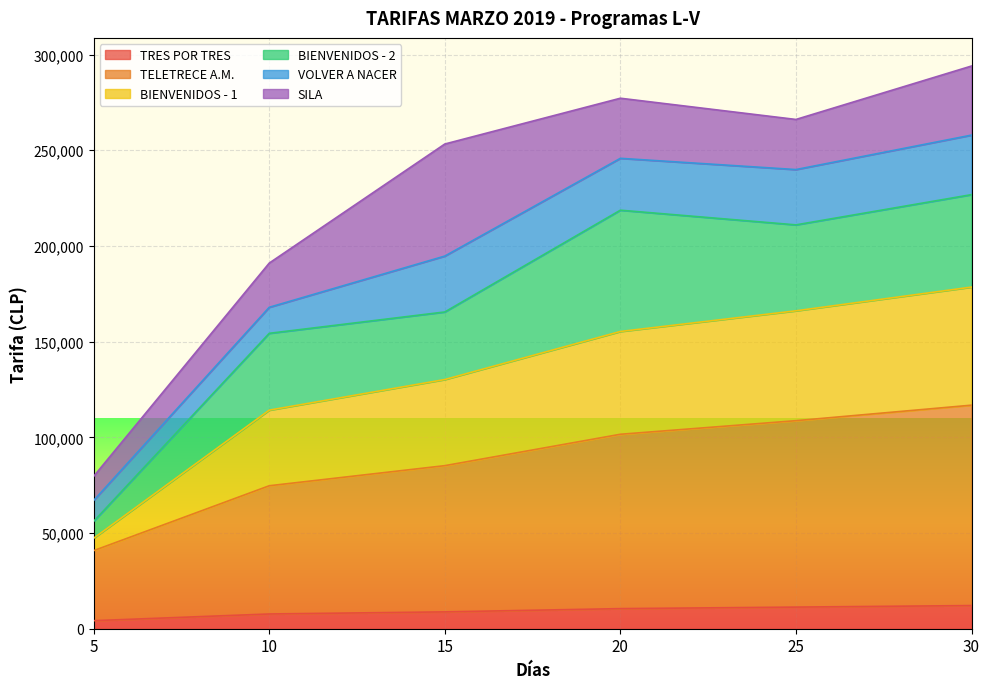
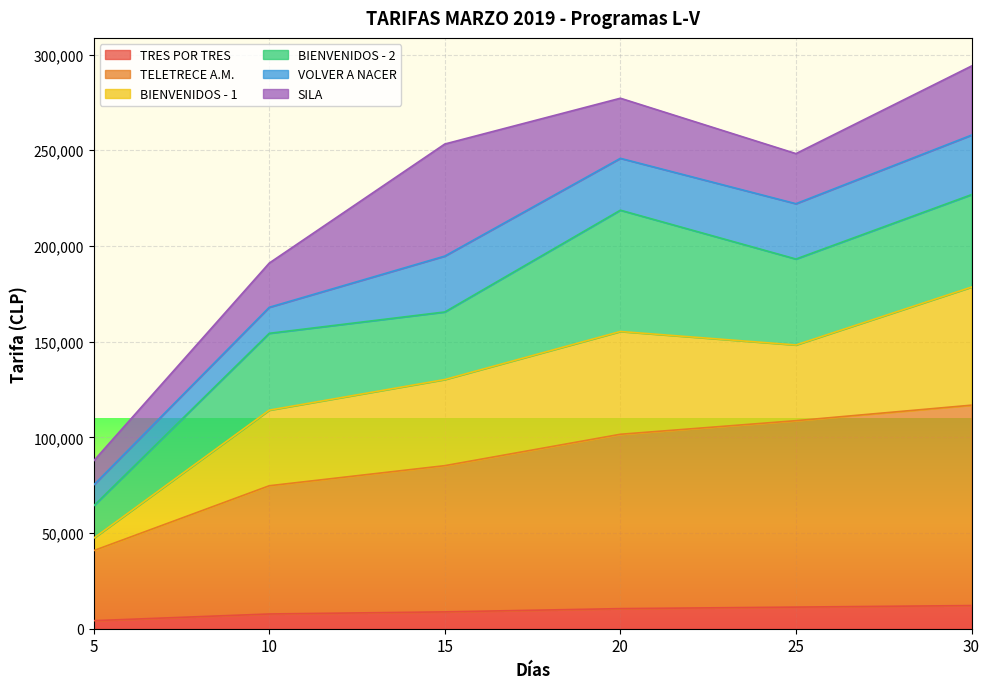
BIENVENIDOS - 2, 5: 9,000 -> 17,000
BIENVENIDOS - 1, 25: 57,000 -> 40,000
